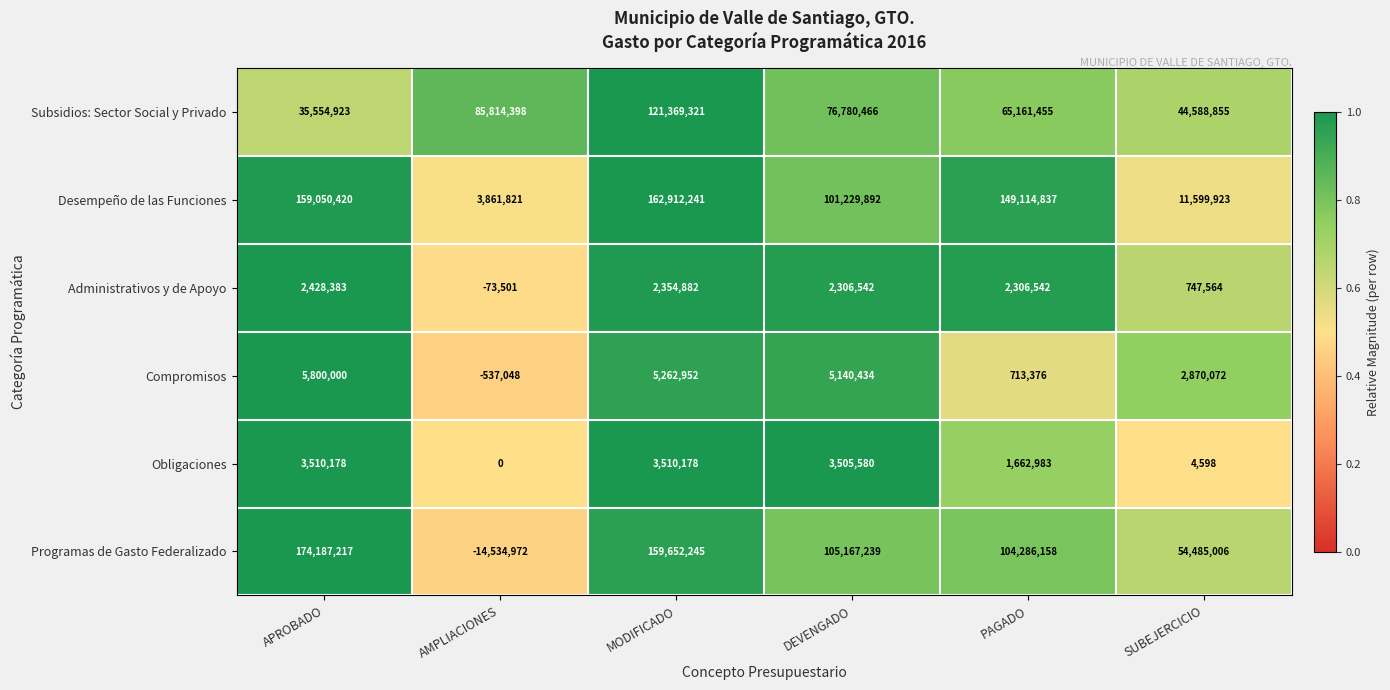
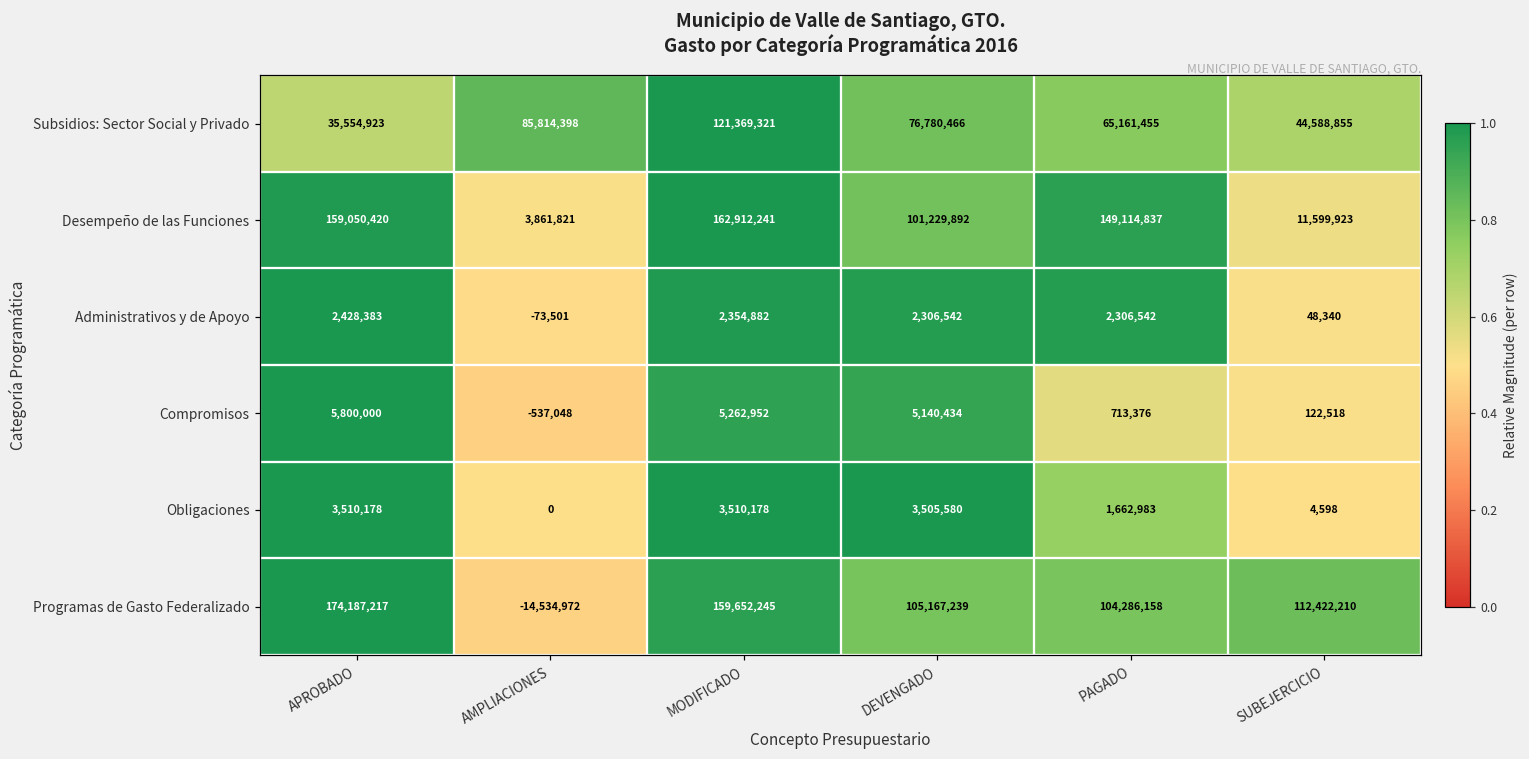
Administrativos y de Apoyo, SUBEJERCICIO: 747,564 -> 48,340
Compromisos, SUBEJERCICIO: 2,870,072 -> 122,518
Programas de Gasto Federalizado, SUBEJERCICIO: 54,485,006 -> 112,422,210
